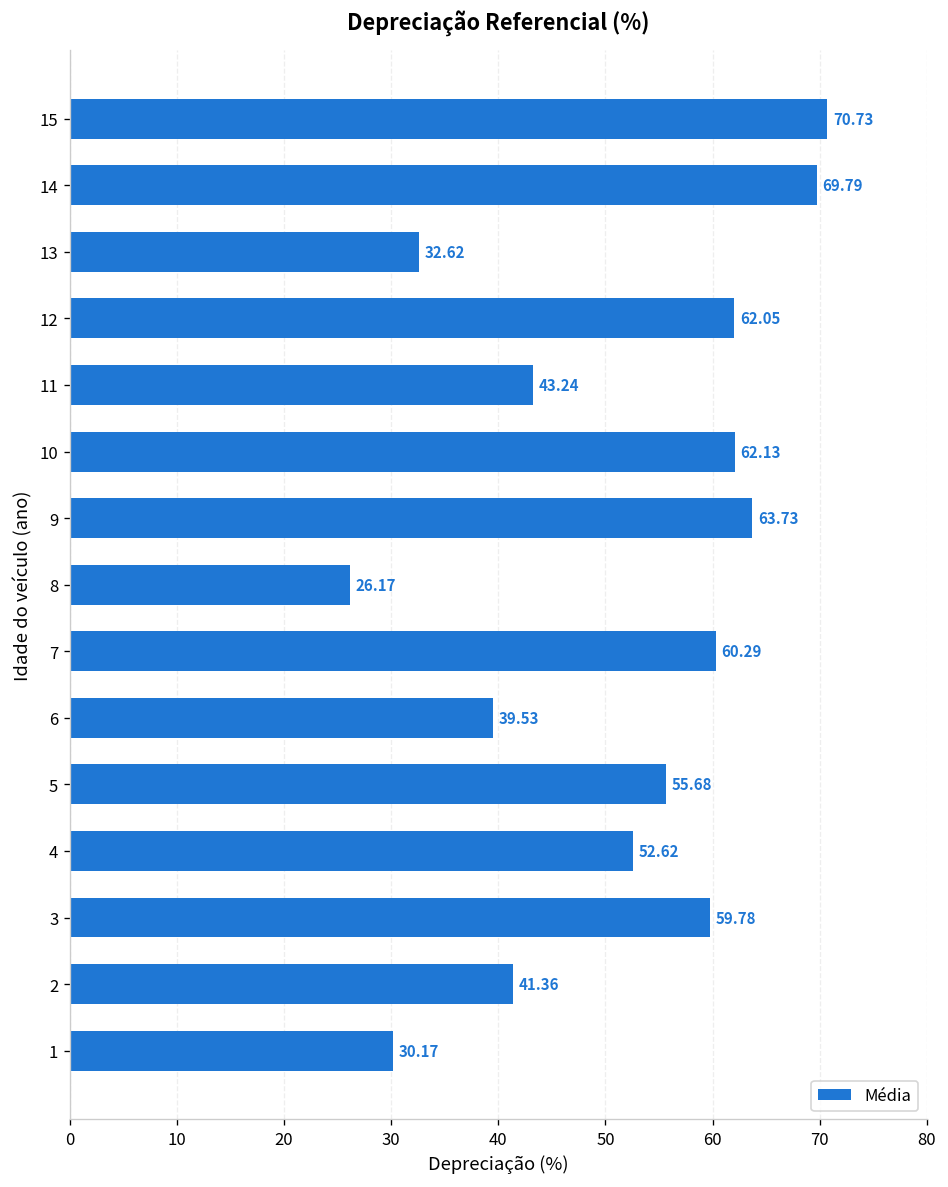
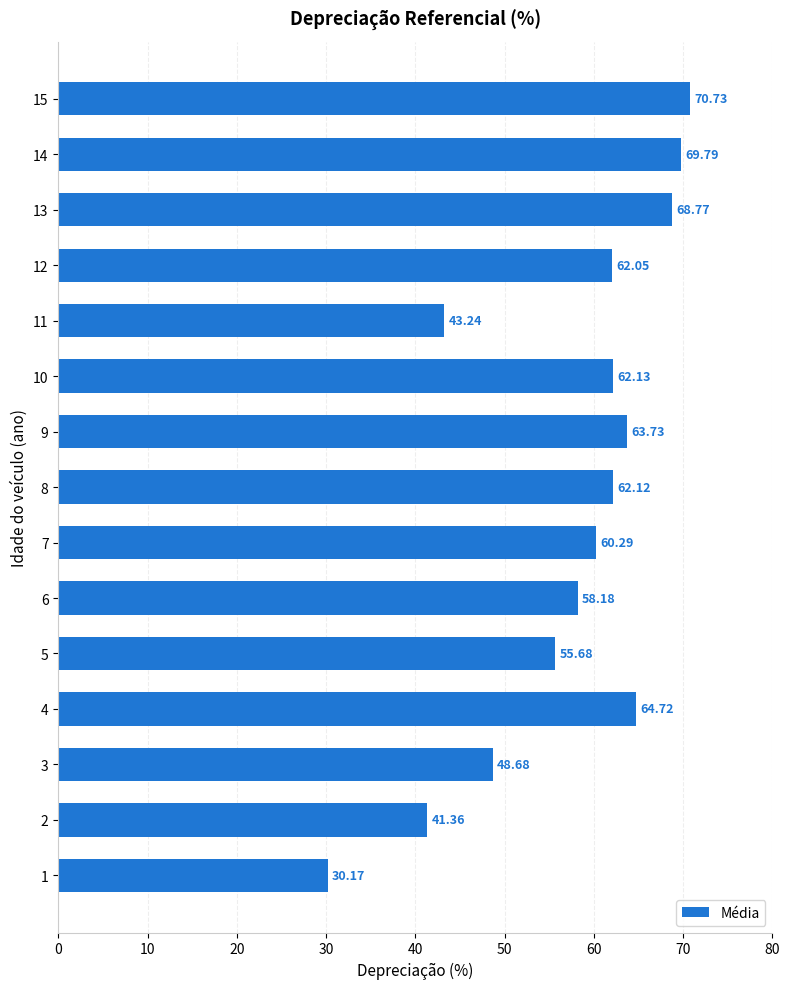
13: 32.62 -> 68.77
8: 26.17 -> 62.12
6: 39.53 -> 58.18
4: 52.62 -> 64.72
3: 59.78 -> 48.68
